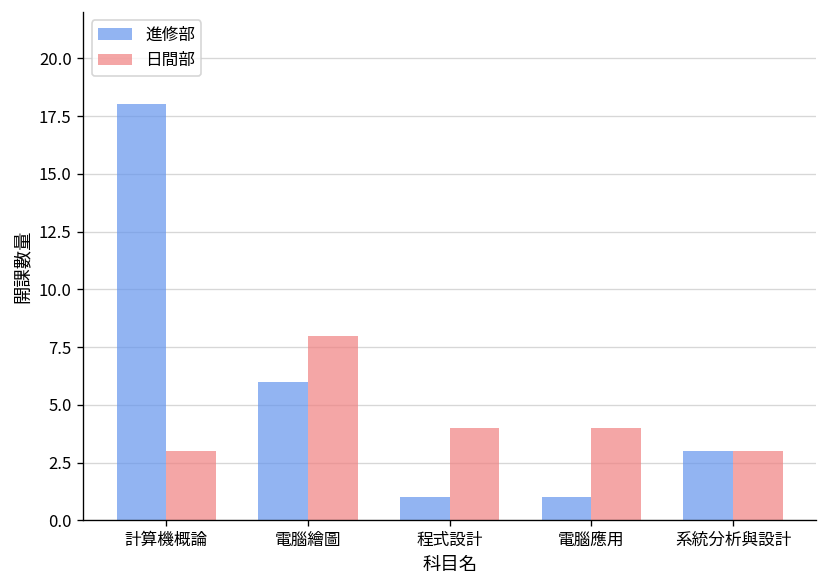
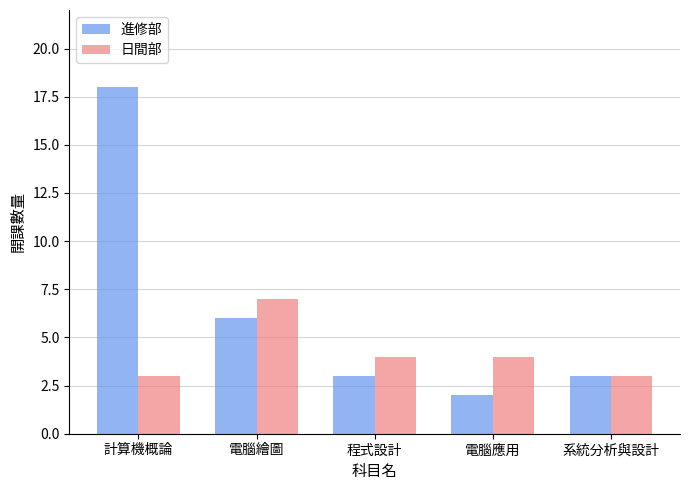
日間部, 電腦繪圖: 8 -> 7
進修部, 程式設計: 1 -> 3
進修部, 電腦應用: 1 -> 2
